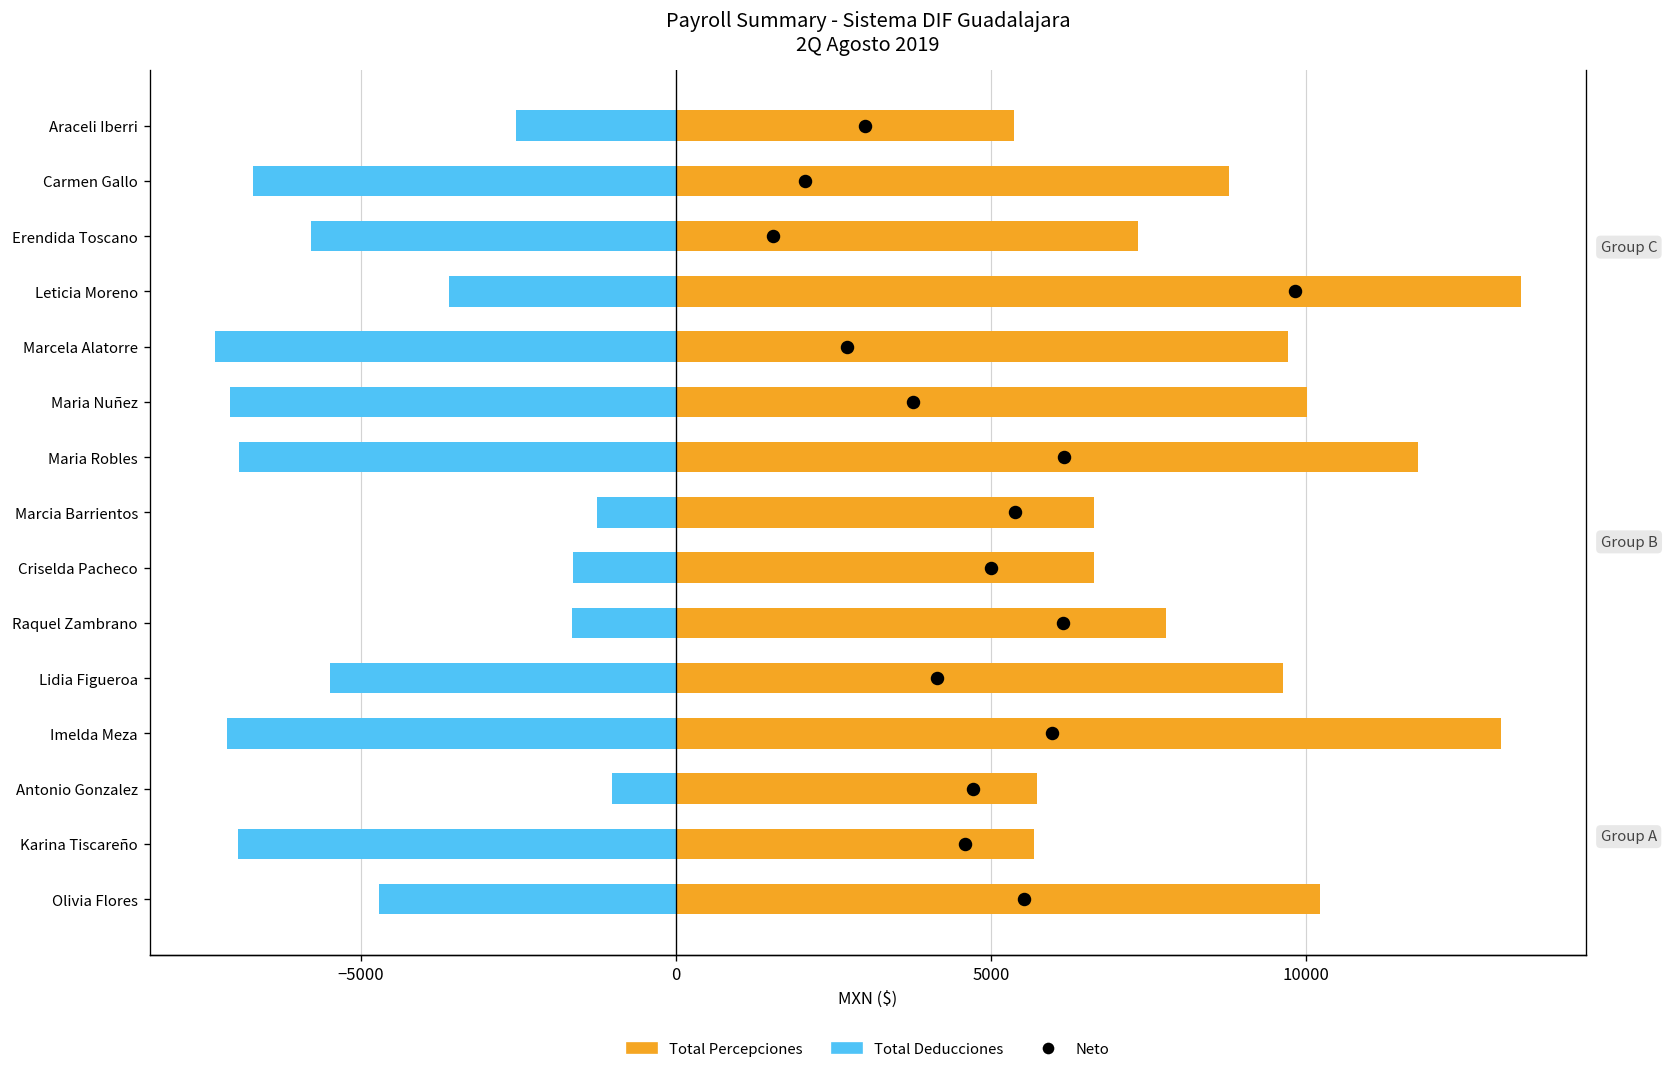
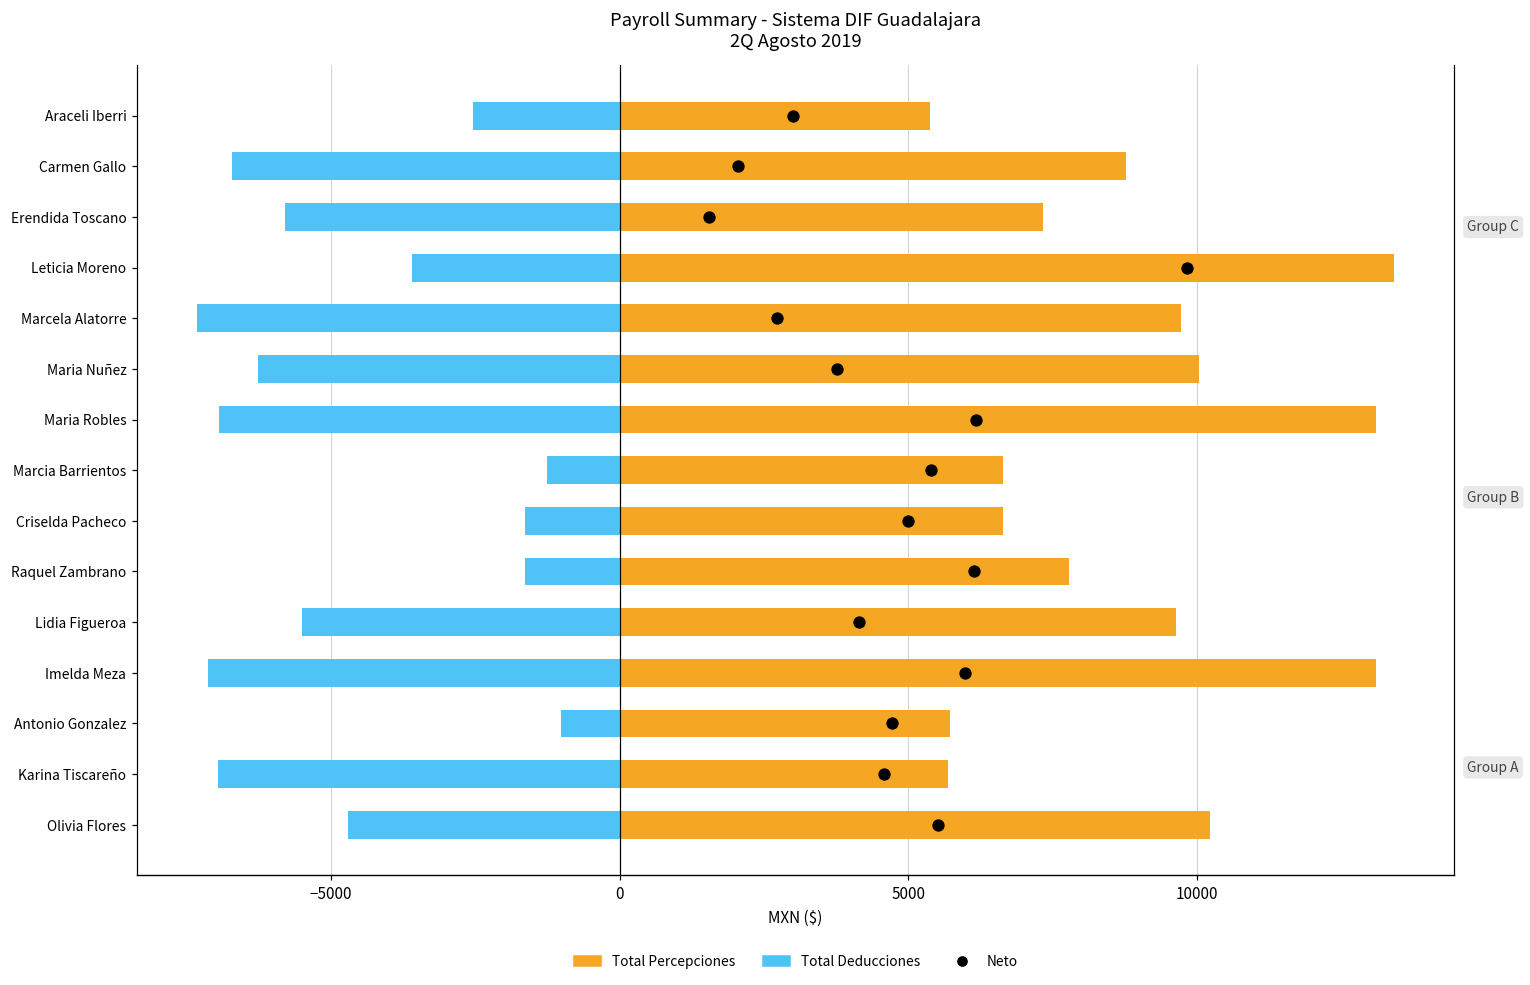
Total Deducciones, Maria Nuñez: -7100 -> -6300
Total Percepciones, Maria Robles: 11800 -> 13100
